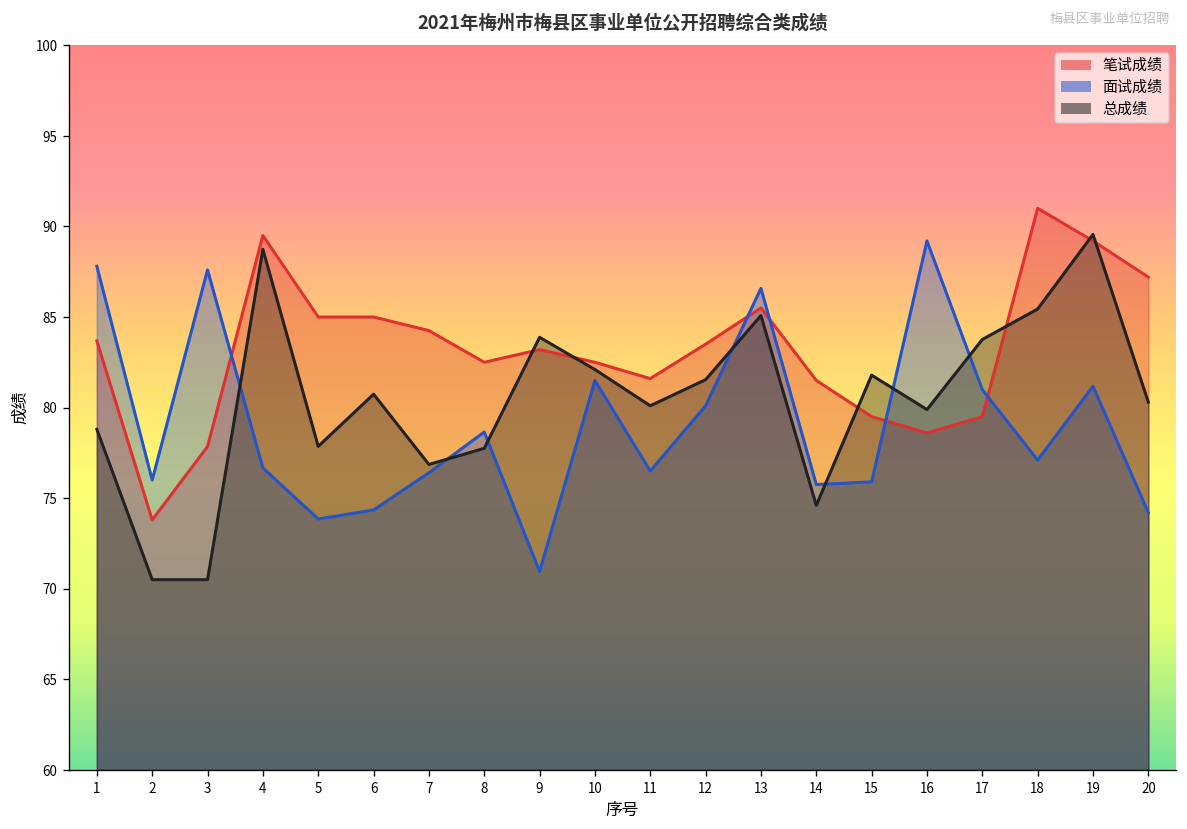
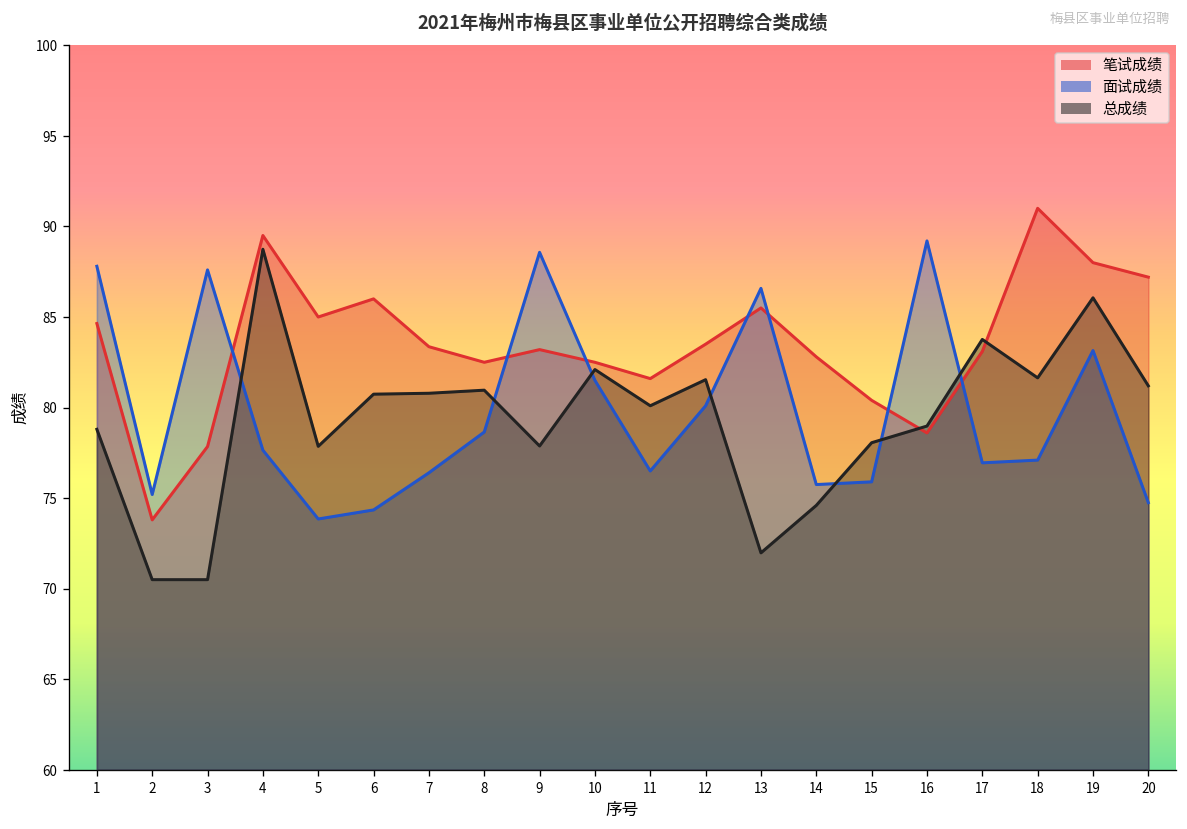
笔试成绩, 1: 83.7 -> 84.6
面试成绩, 2: 76.0 -> 75.2
面试成绩, 4: 76.7 -> 77.7
笔试成绩, 6: 85 -> 86
笔试成绩, 7: 84.3 -> 83.4
总成绩, 7: 76.9 -> 80.8
总成绩, 8: 77.8 -> 81.0
面试成绩, 9: 71.0 -> 88.6
总成绩, 9: 83.9 -> 77.9
总成绩, 13: 85.1 -> 72.0
笔试成绩, 14: 81.5 -> 82.8
笔试成绩, 15: 79.5 -> 80.4
总成绩, 15: 81.8 -> 78.1
总成绩, 16: 79.9 -> 79.0
笔试成绩, 17: 79.5 -> 83.1
面试成绩, 17: 81.0 -> 77.0
总成绩, 18: 85.4 -> 81.6
笔试成绩, 19: 89.2 -> 88.0
面试成绩, 19: 81.2 -> 83.2
总成绩, 19: 89.6 -> 86.1
面试成绩, 20: 74.2 -> 74.8
总成绩, 20: 80.3 -> 81.2
